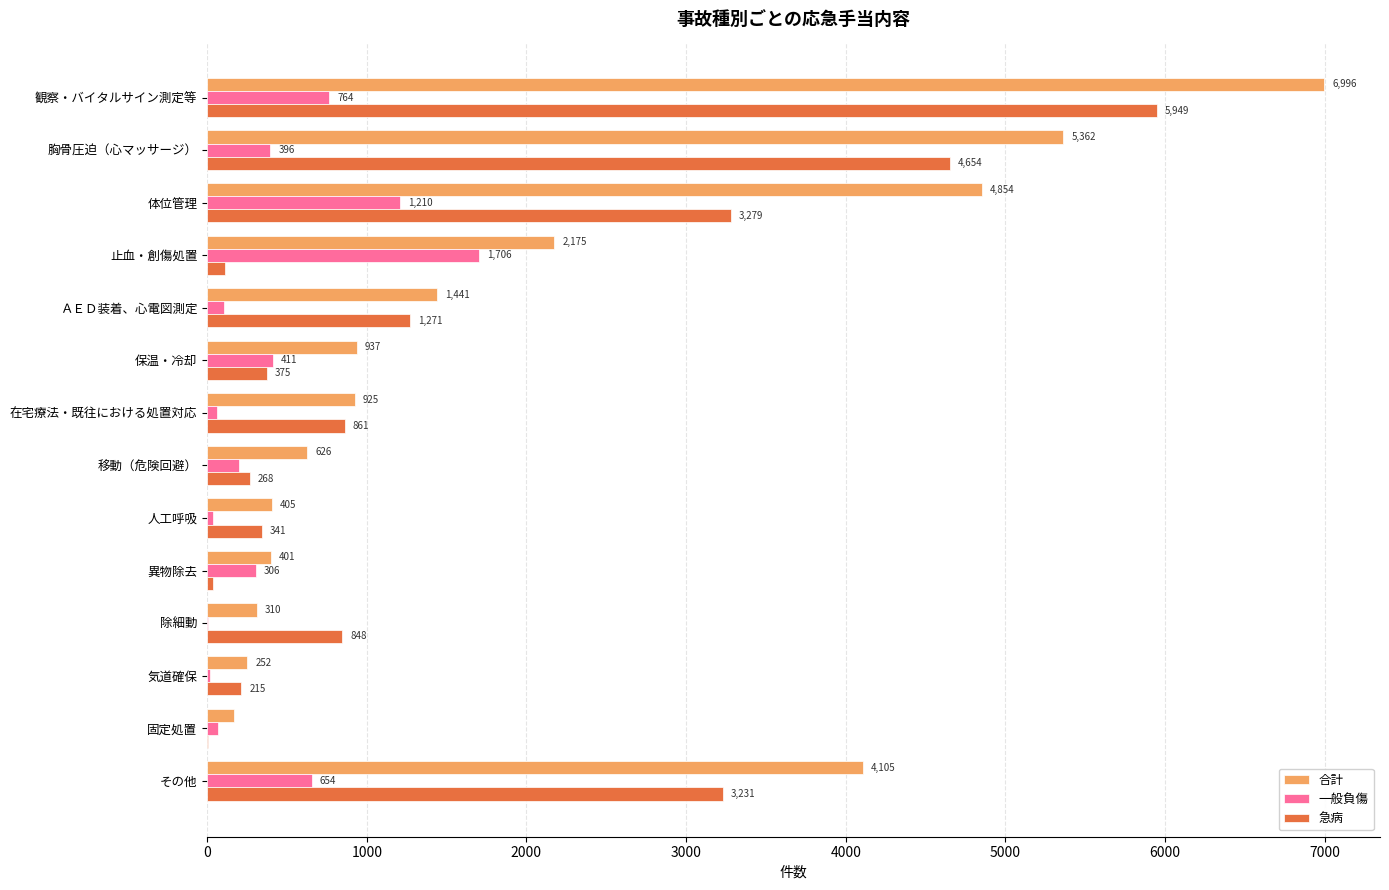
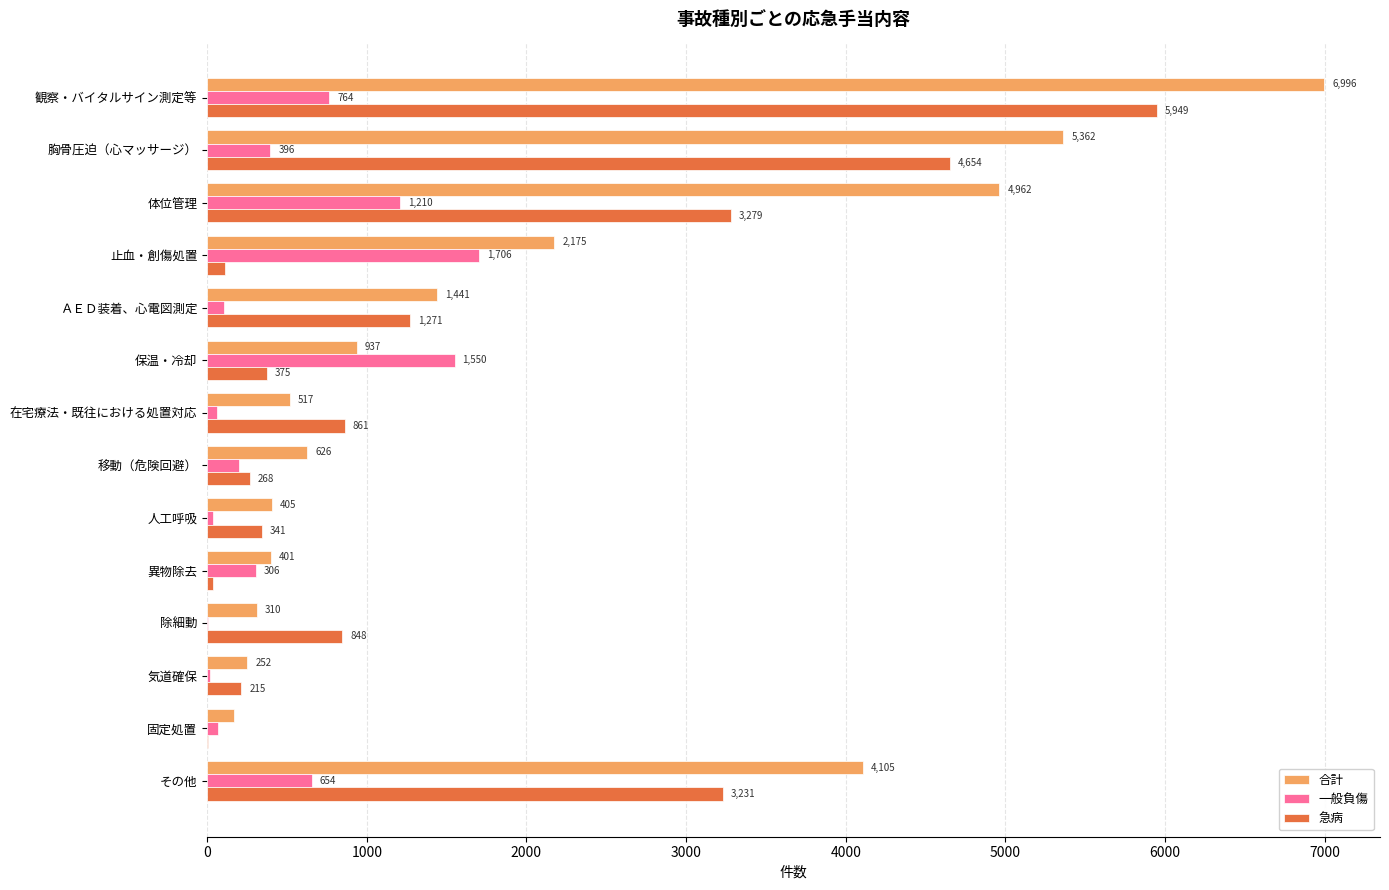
合計, 体位管理: 4,854 -> 4,962
一般負傷, 保温・冷却: 411 -> 1,550
合計, 在宅療法・既往における処置対応: 925 -> 517
